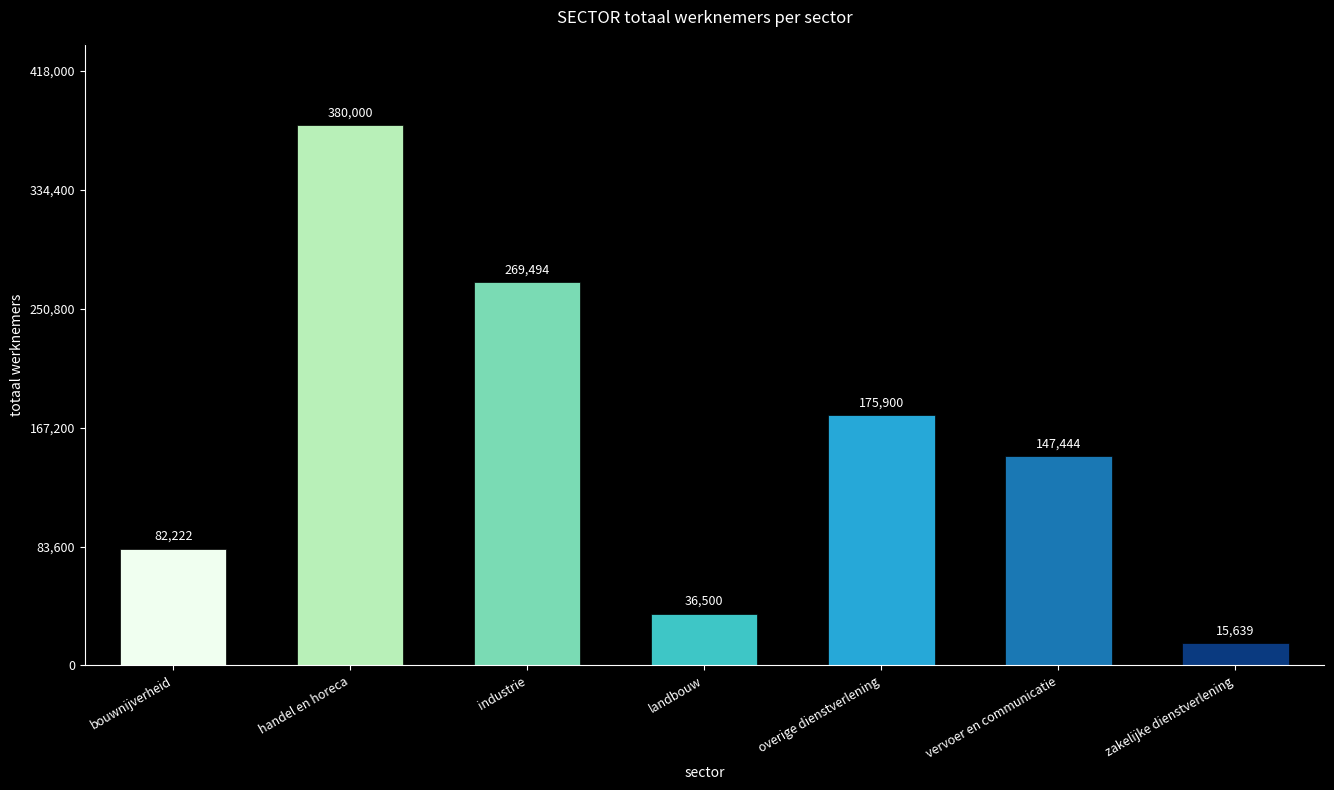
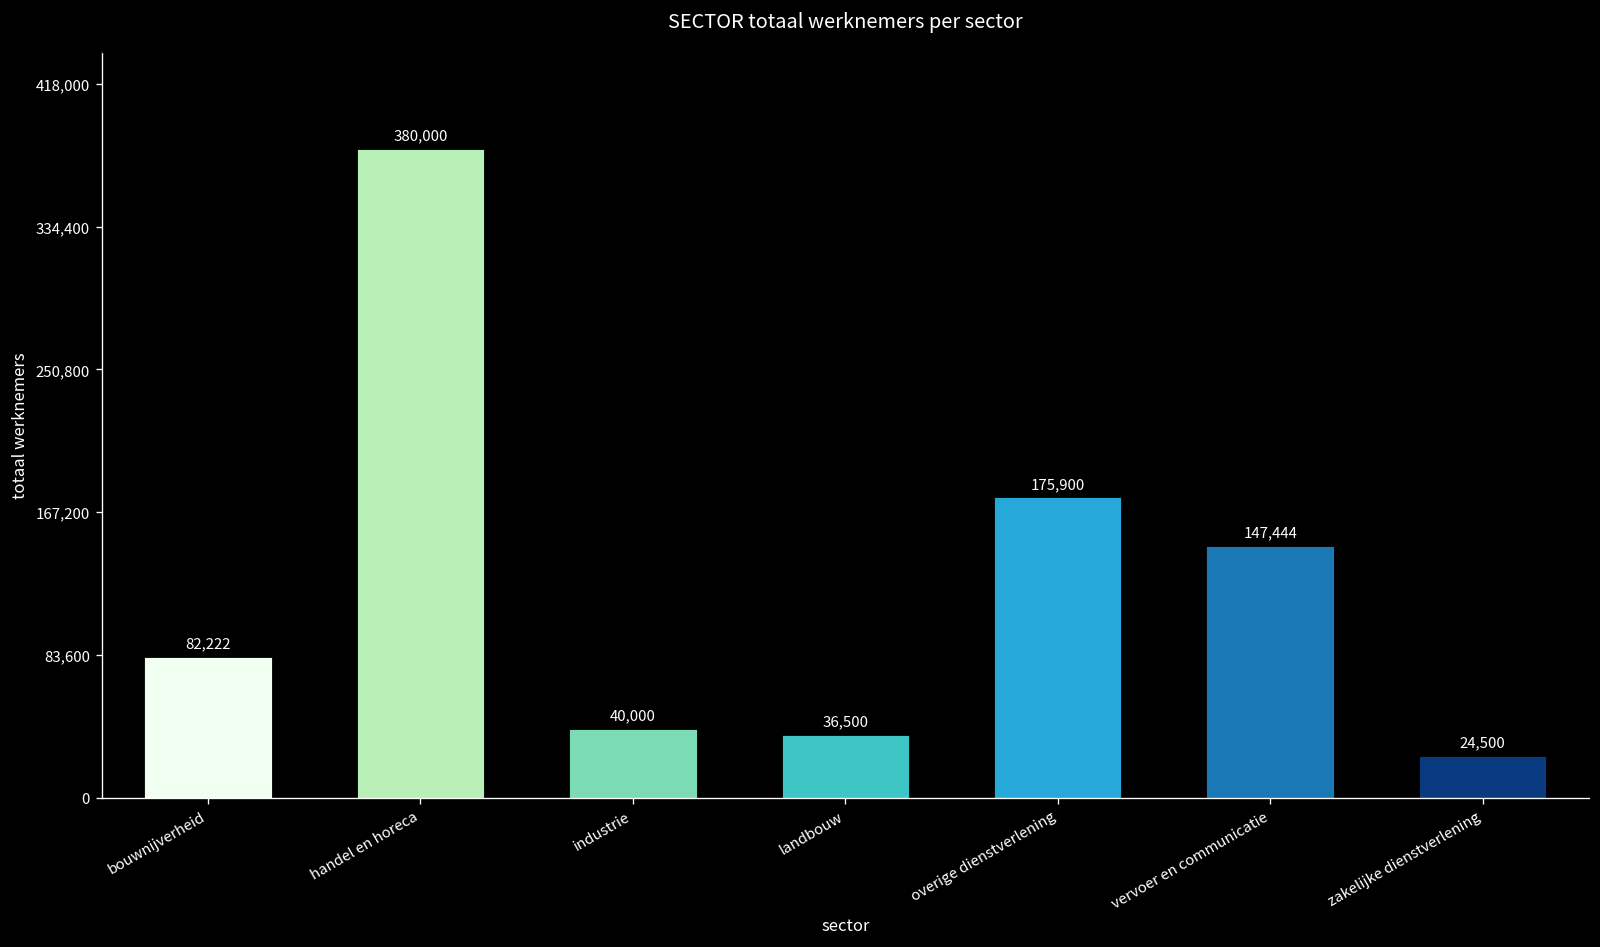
industrie: 269,494 -> 40,000
zakelijke dienstverlening: 15,639 -> 24,500
